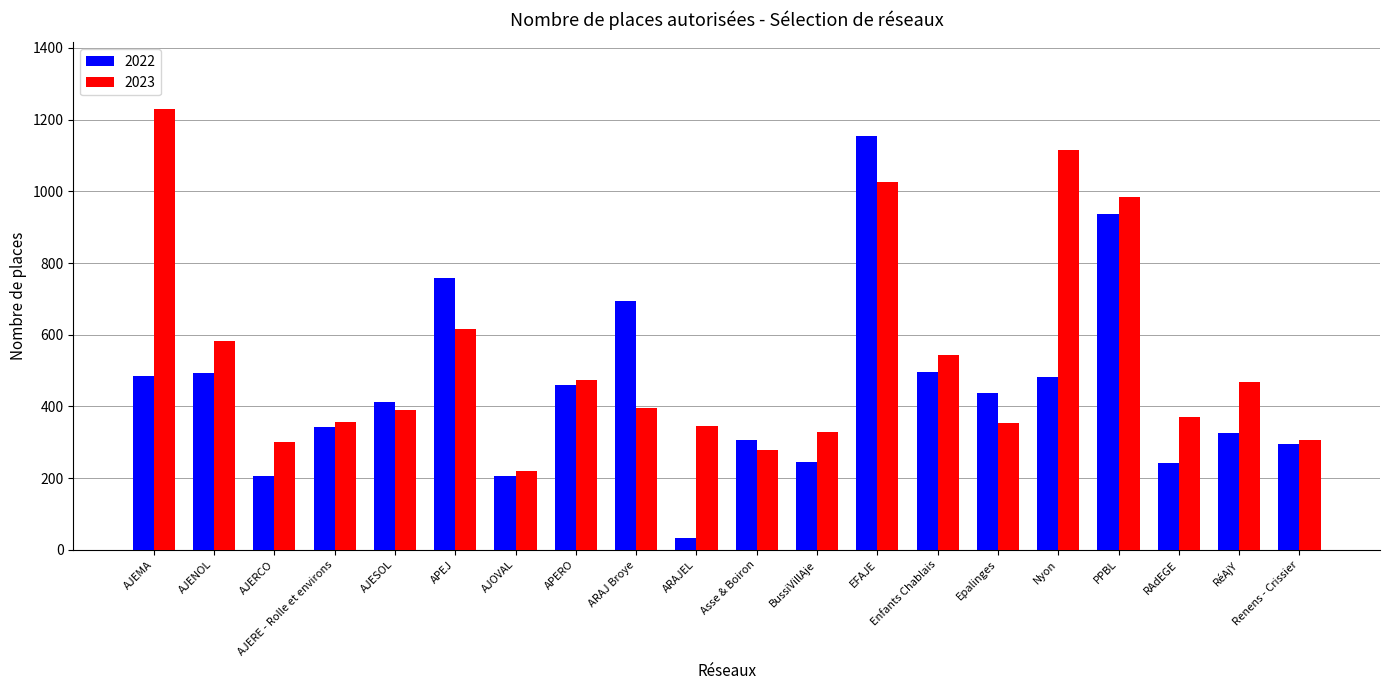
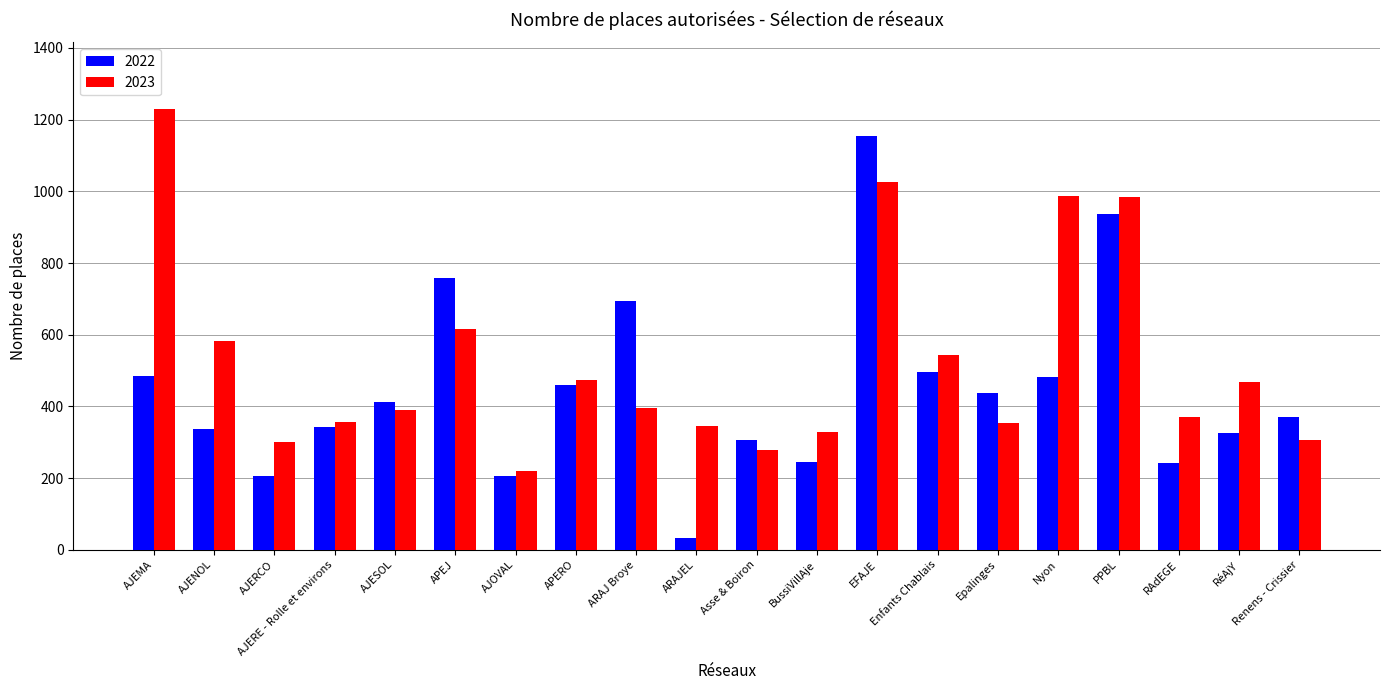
2022, AJENOL: 490 -> 340
2023, Nyon: 1120 -> 990
2022, Renens - Crissier: 300 -> 370
